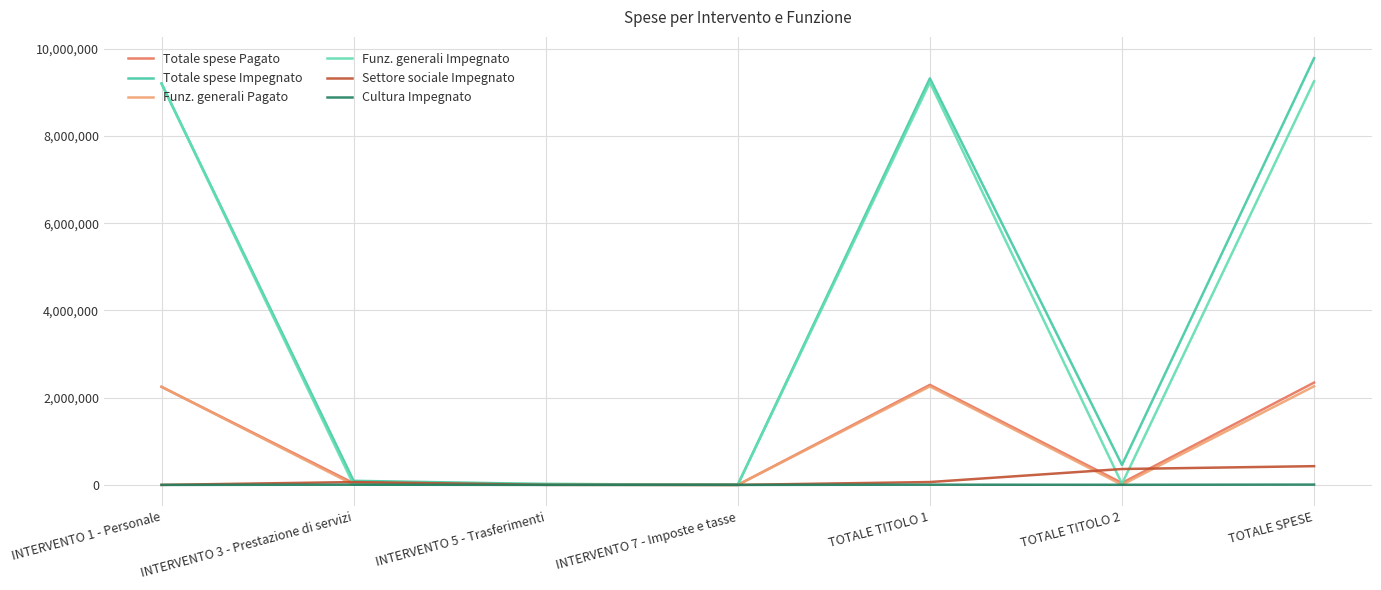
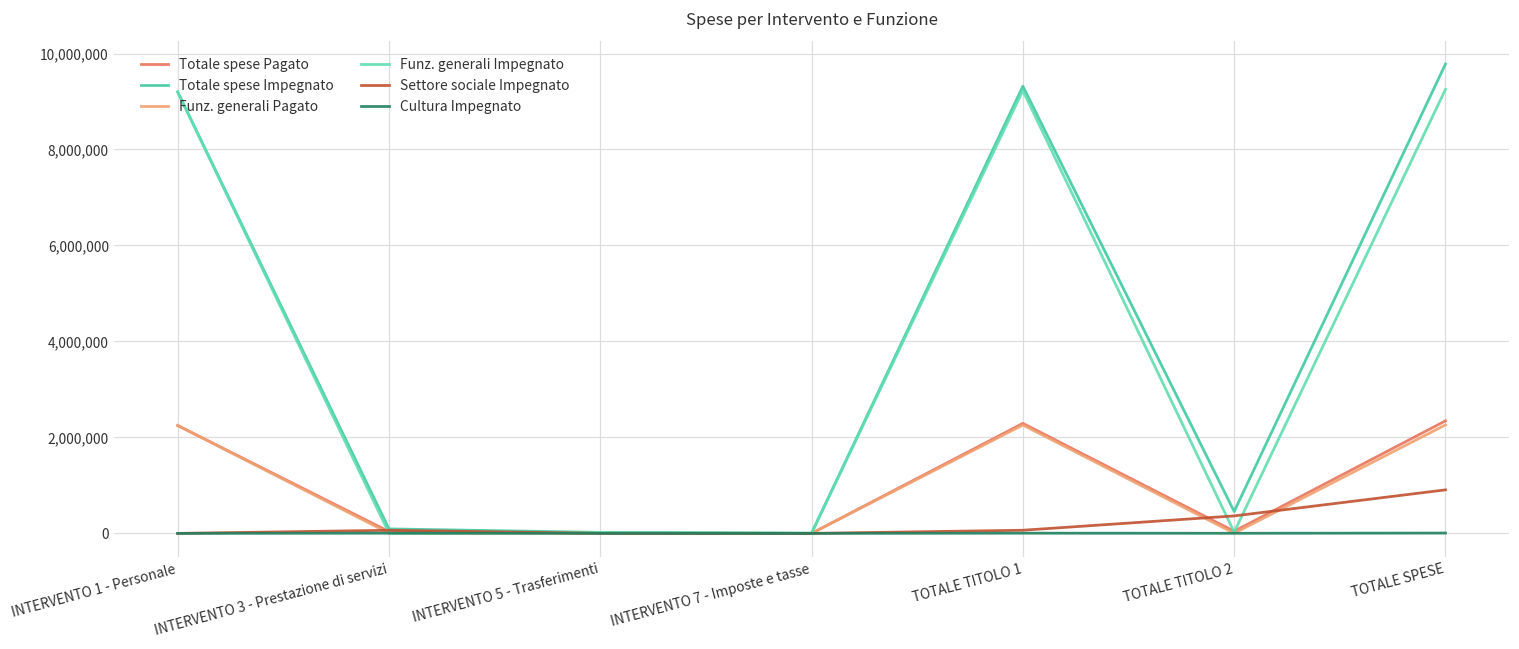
Settore sociale Impegnato, TOTALE SPESE: 400,000 -> 900,000
